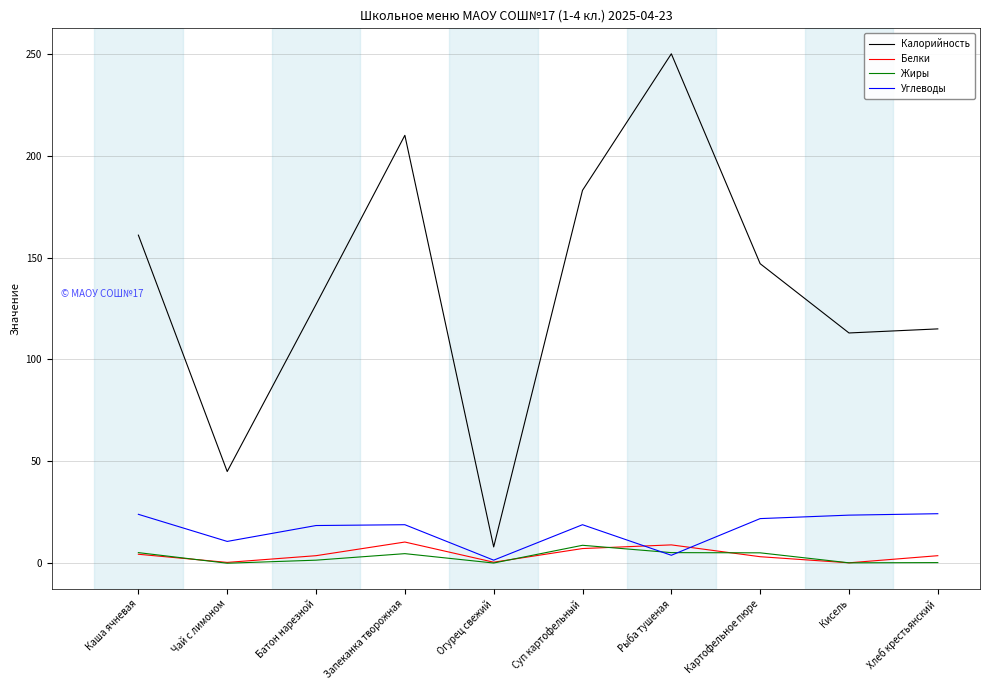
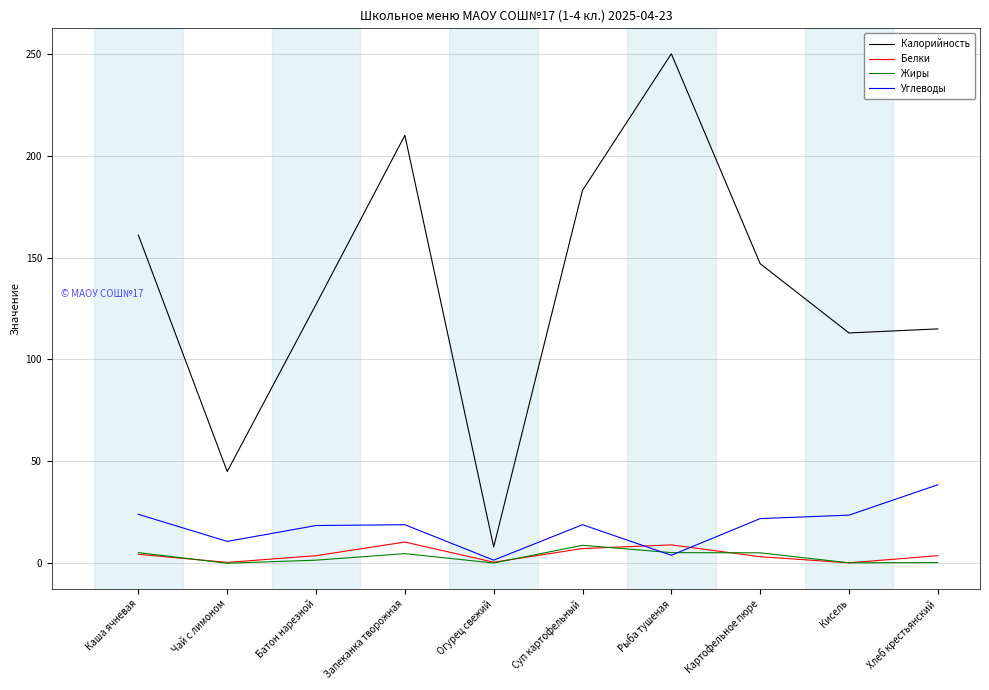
Углеводы, Хлеб крестьянский: 24 -> 39
